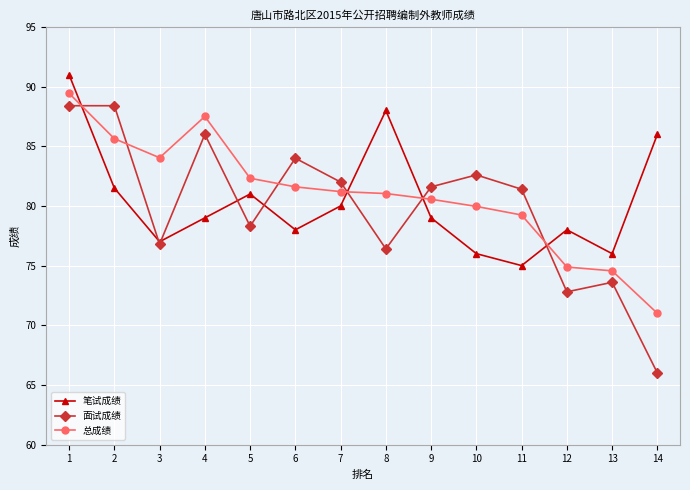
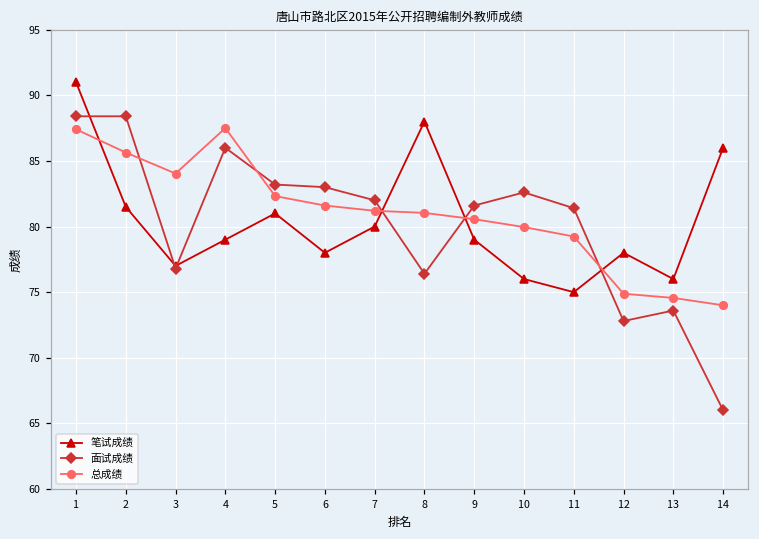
总成绩, 1: 89.4 -> 87.4
面试成绩, 5: 78.3 -> 83.2
面试成绩, 6: 84 -> 83
总成绩, 14: 71 -> 74
